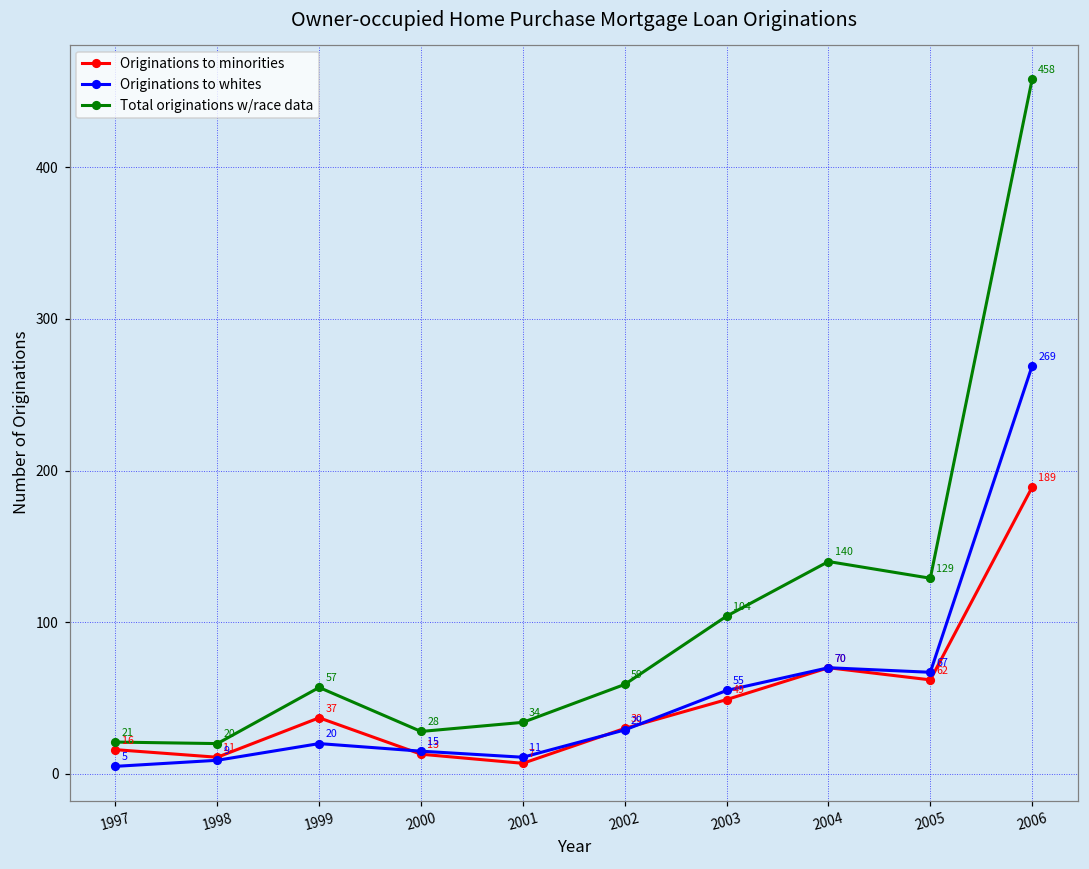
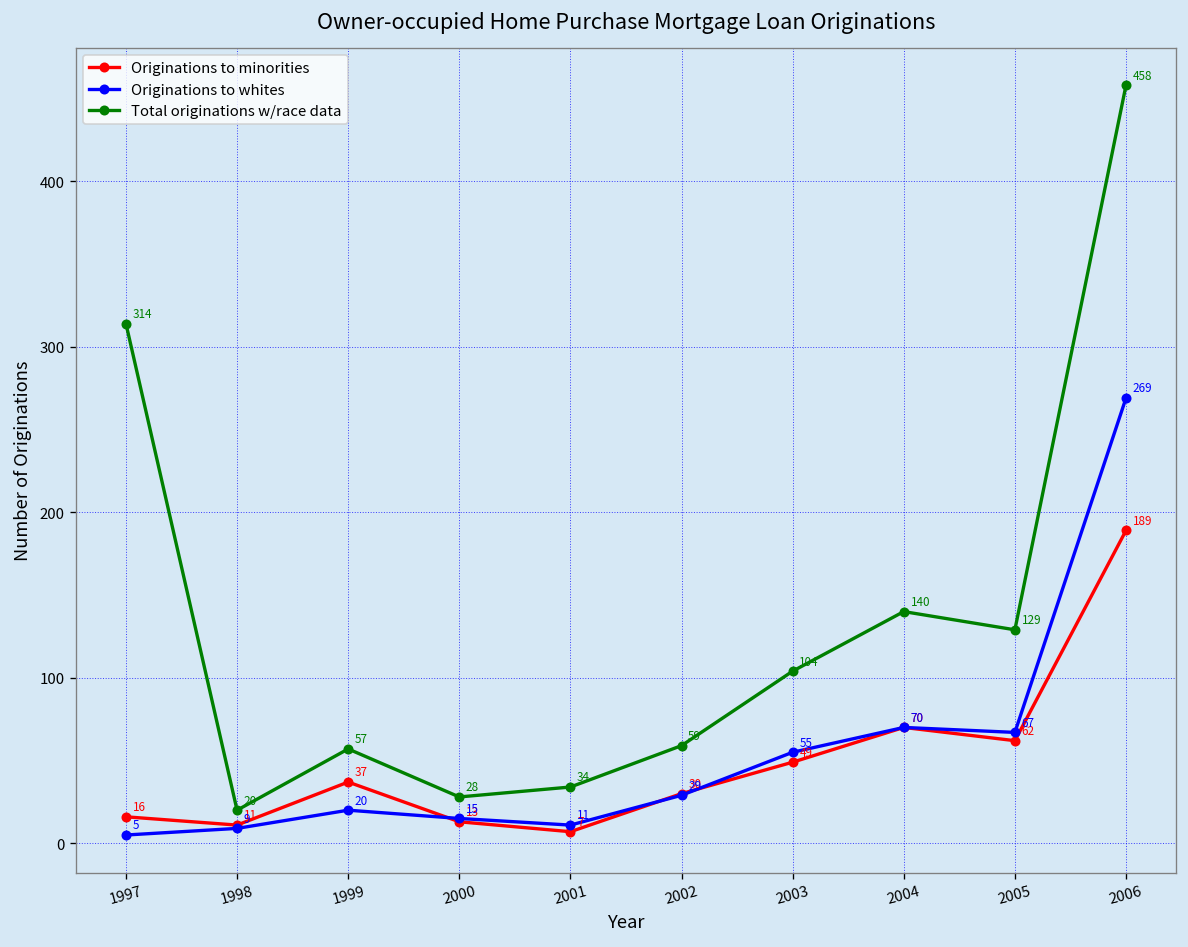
Total originations w/race data, 1997: 21 -> 314
